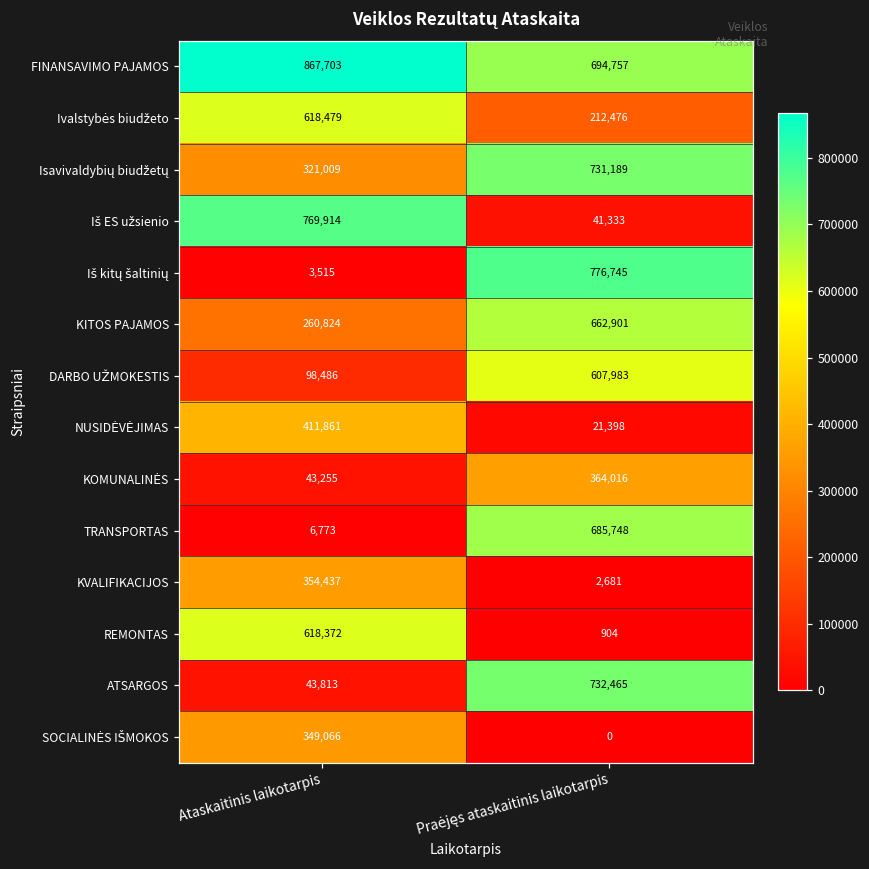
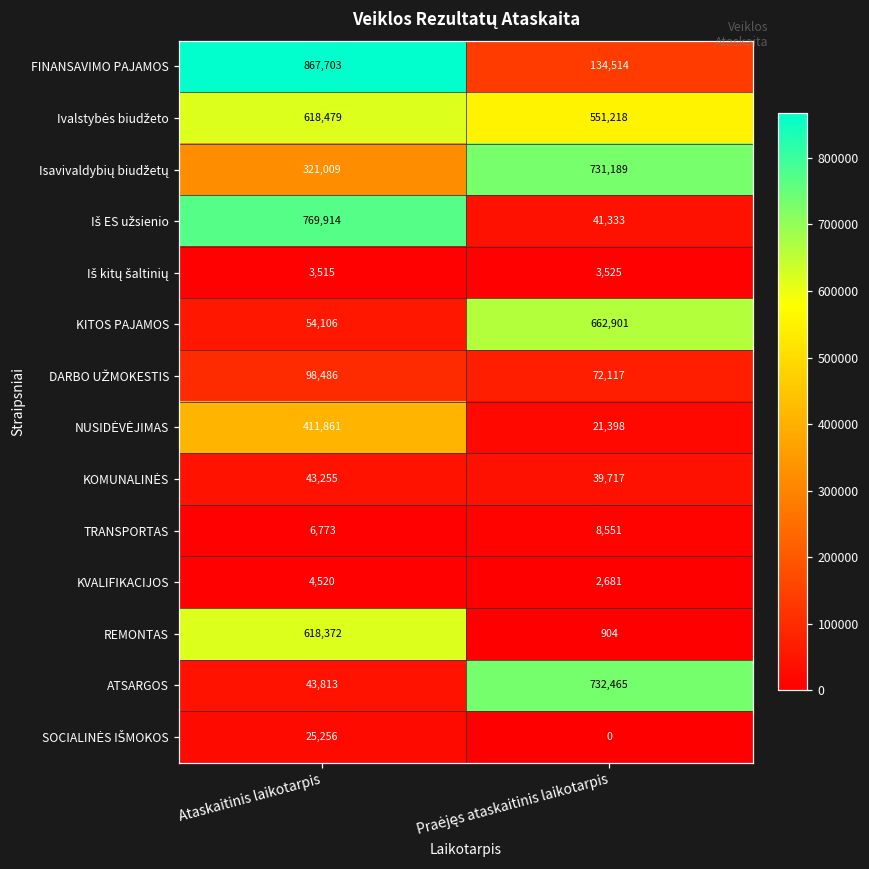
FINANSAVIMO PAJAMOS, Praėjęs ataskaitinis laikotarpis: 694,757 -> 134,514
Ivalstybės biudžeto, Praėjęs ataskaitinis laikotarpis: 212,476 -> 551,218
Iš kitų šaltinių, Praėjęs ataskaitinis laikotarpis: 776,745 -> 3,525
KITOS PAJAMOS, Ataskaitinis laikotarpis: 260,824 -> 54,106
DARBO UŽMOKESTIS, Praėjęs ataskaitinis laikotarpis: 607,983 -> 72,117
KOMUNALINĖS, Praėjęs ataskaitinis laikotarpis: 364,016 -> 39,717
TRANSPORTAS, Praėjęs ataskaitinis laikotarpis: 685,748 -> 8,551
KVALIFIKACIJOS, Ataskaitinis laikotarpis: 354,437 -> 4,520
SOCIALINĖS IŠMOKOS, Ataskaitinis laikotarpis: 349,066 -> 25,256
